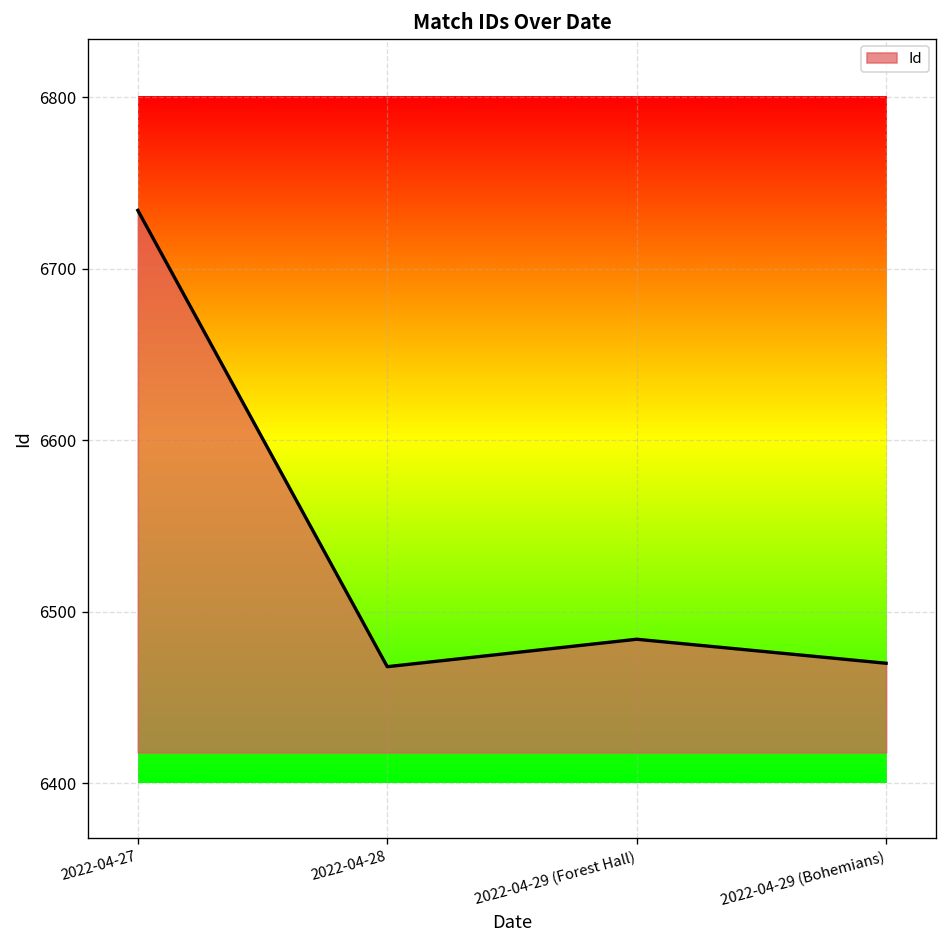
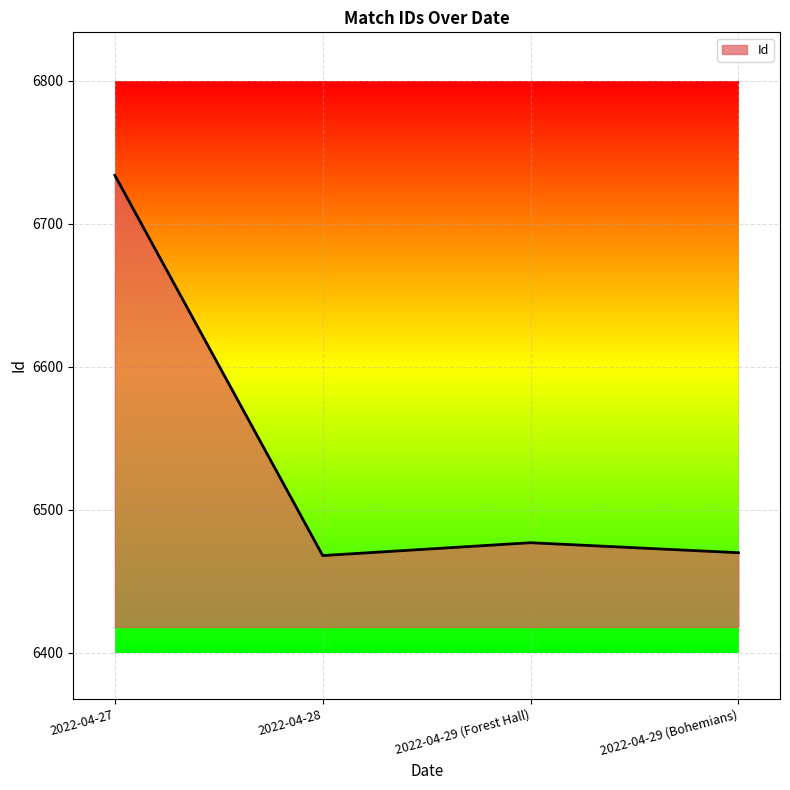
2022-04-29 (Forest Hall): 6484 -> 6477
